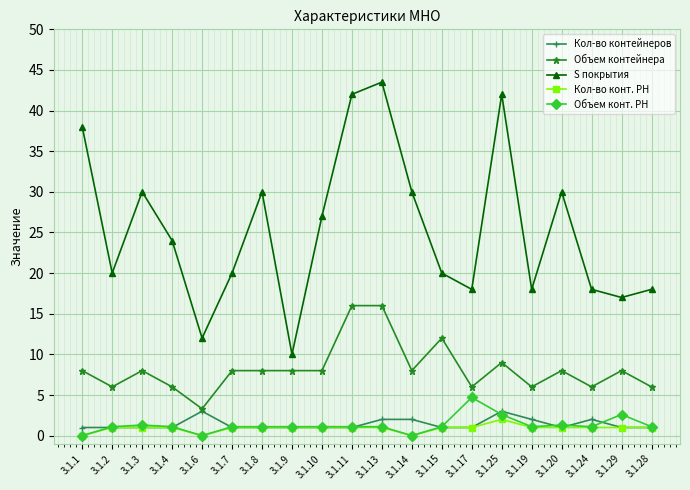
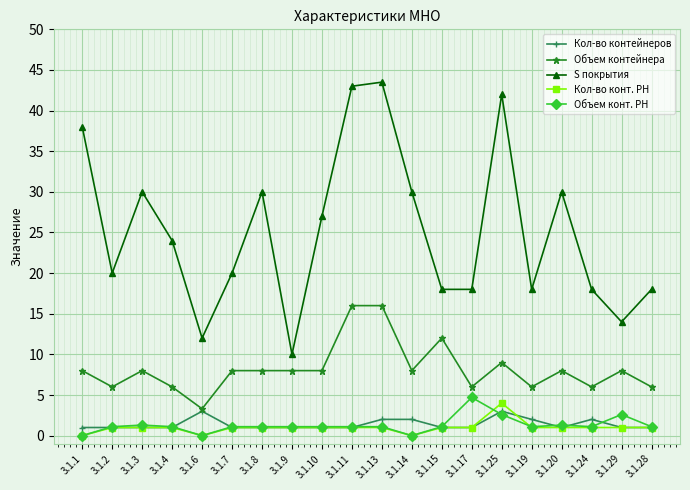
S покрытия, 3.1.11: 42 -> 43
S покрытия, 3.1.15: 20 -> 18
Кол-во конт. РН, 3.1.25: 2 -> 4
S покрытия, 3.1.29: 17 -> 14
